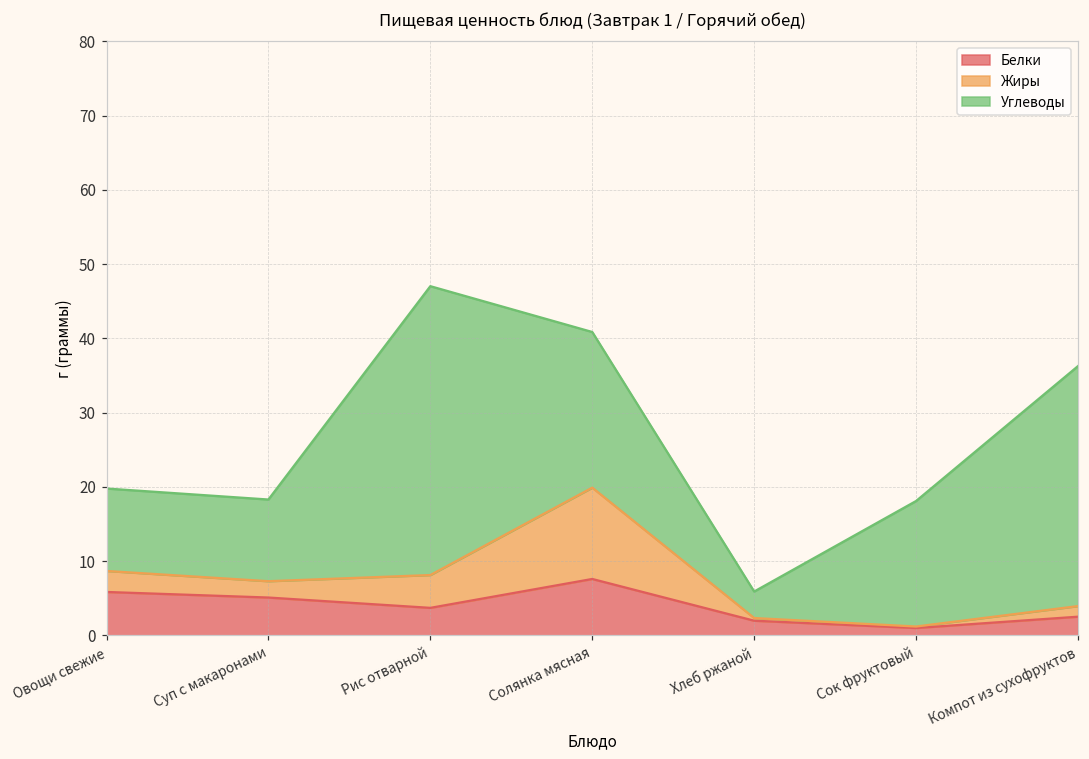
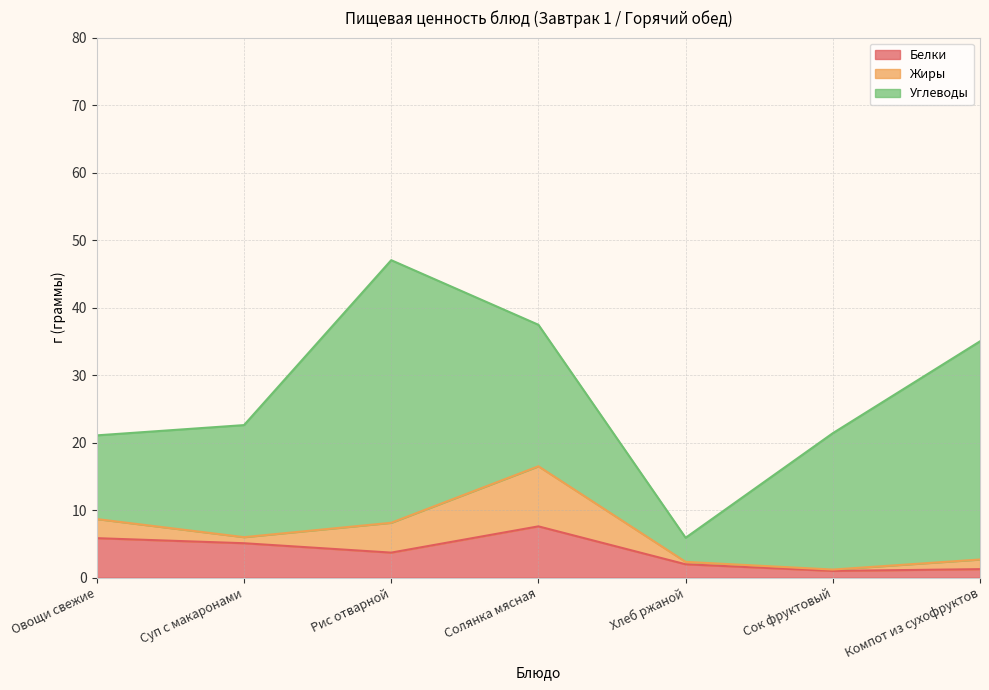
Углеводы, Овощи свежие: 11 -> 12
Жиры, Суп с макаронами: 2 -> 1
Углеводы, Суп с макаронами: 11 -> 17
Жиры, Солянка мясная: 12 -> 9
Углеводы, Сок фруктовый: 17 -> 20
Белки, Компот из сухофруктов: 3 -> 1
